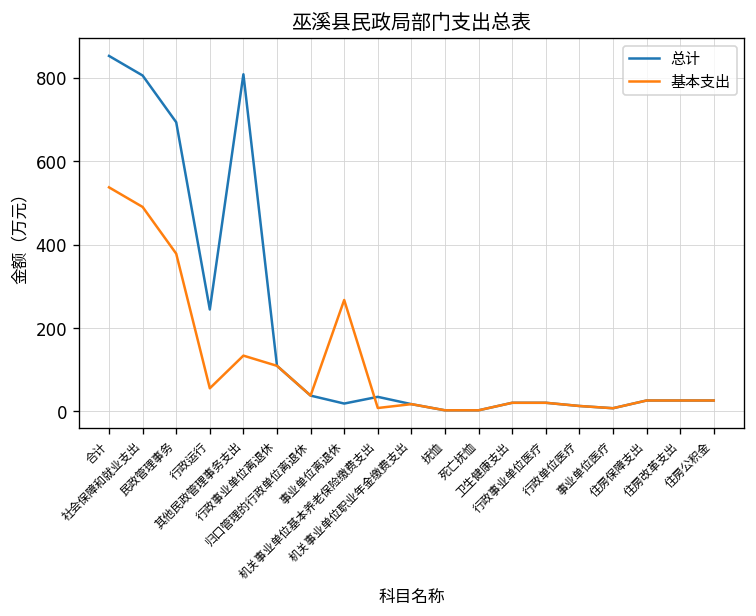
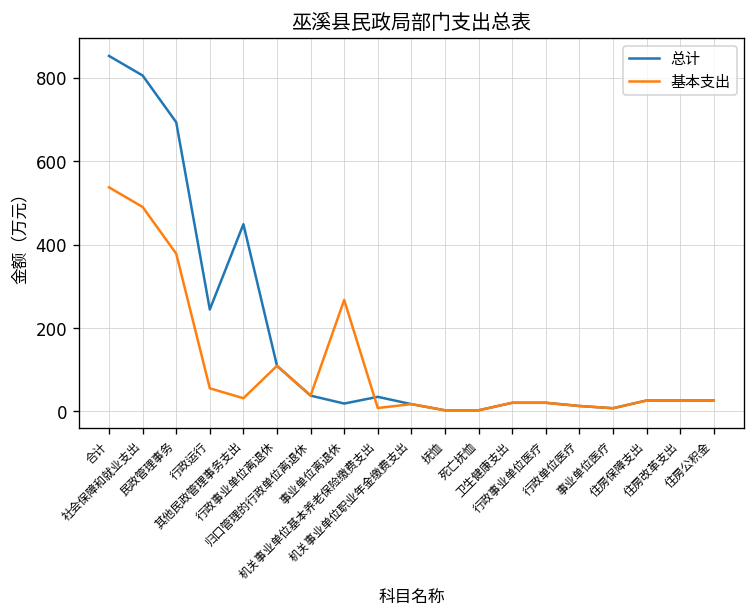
总计, 其他民政管理事务支出: 810 -> 450
基本支出, 其他民政管理事务支出: 130 -> 30
